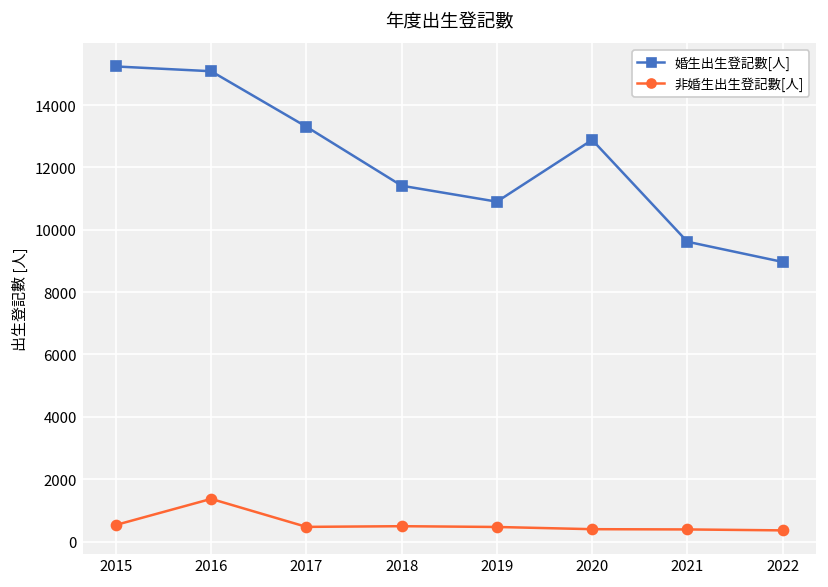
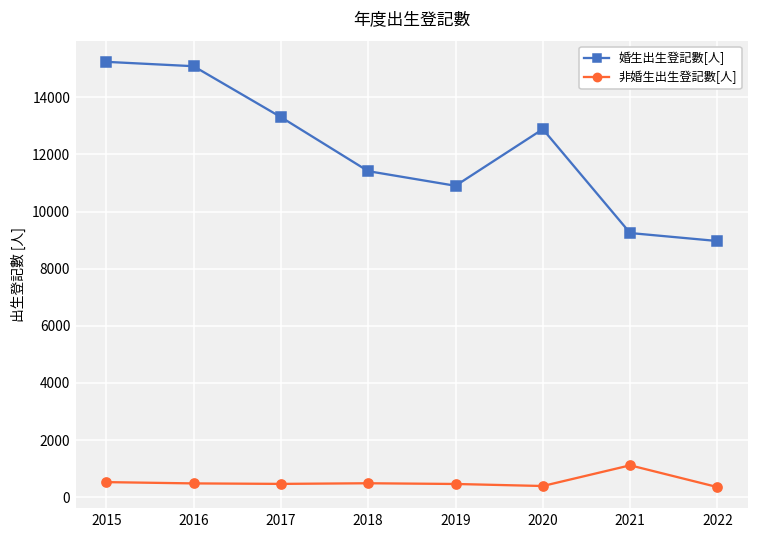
非婚生出生登記數[人], 2016: 1400 -> 500
婚生出生登記數[人], 2021: 9600 -> 9200
非婚生出生登記數[人], 2021: 400 -> 1100
